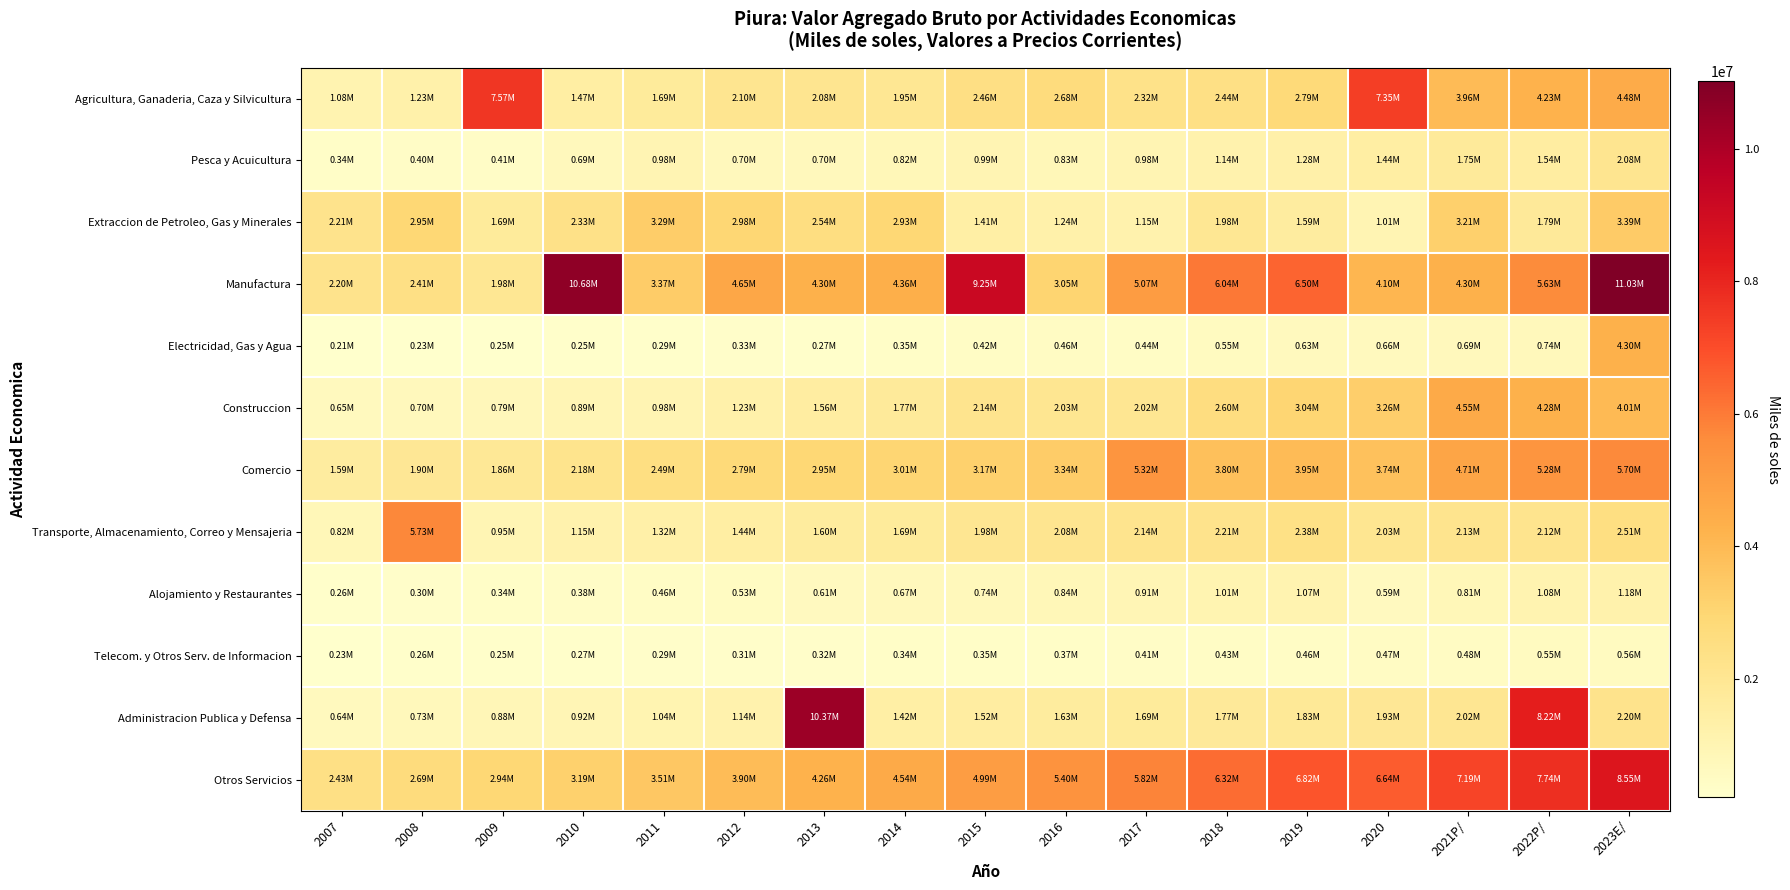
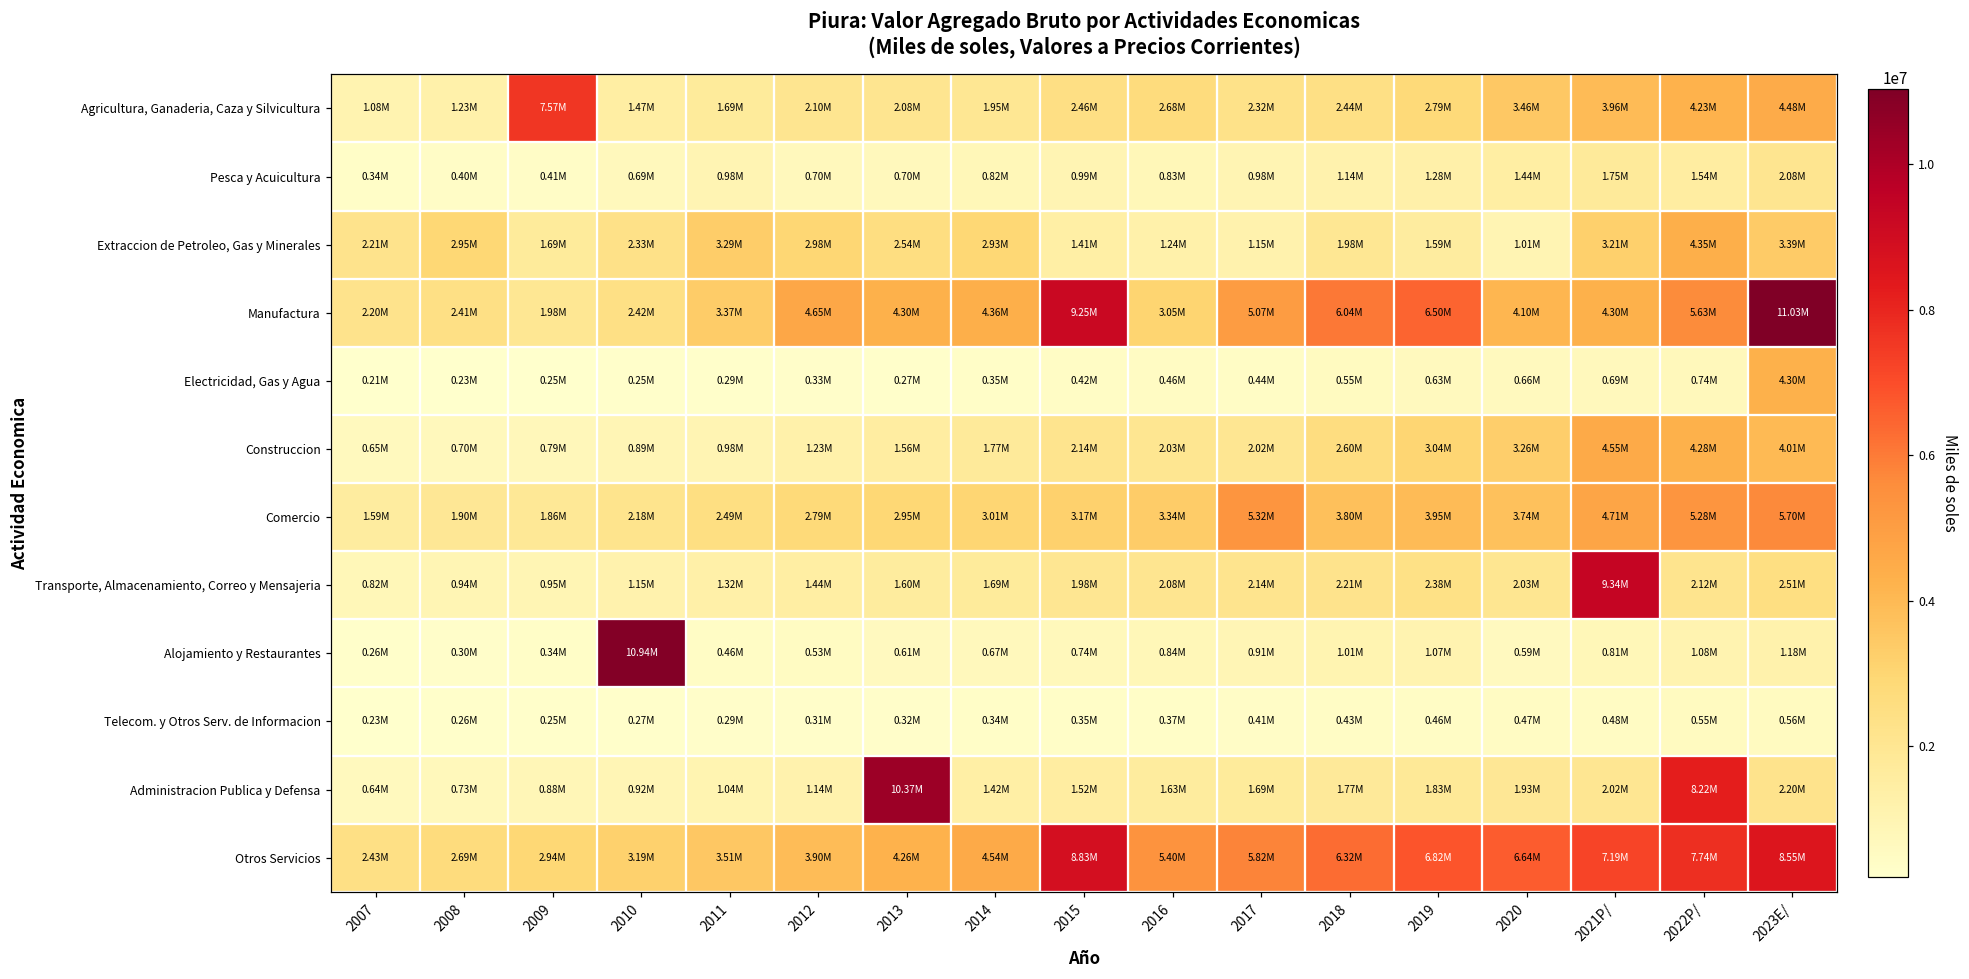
Agricultura, Ganaderia, Caza y Silvicultura, 2020: 7.35M -> 3.46M
Extraccion de Petroleo, Gas y Minerales, 2022P/: 1.79M -> 4.35M
Manufactura, 2010: 10.68M -> 2.42M
Transporte, Almacenamiento, Correo y Mensajeria, 2008: 5.73M -> 0.94M
Transporte, Almacenamiento, Correo y Mensajeria, 2021P/: 2.13M -> 9.34M
Alojamiento y Restaurantes, 2010: 0.38M -> 10.94M
Otros Servicios, 2015: 4.99M -> 8.83M
